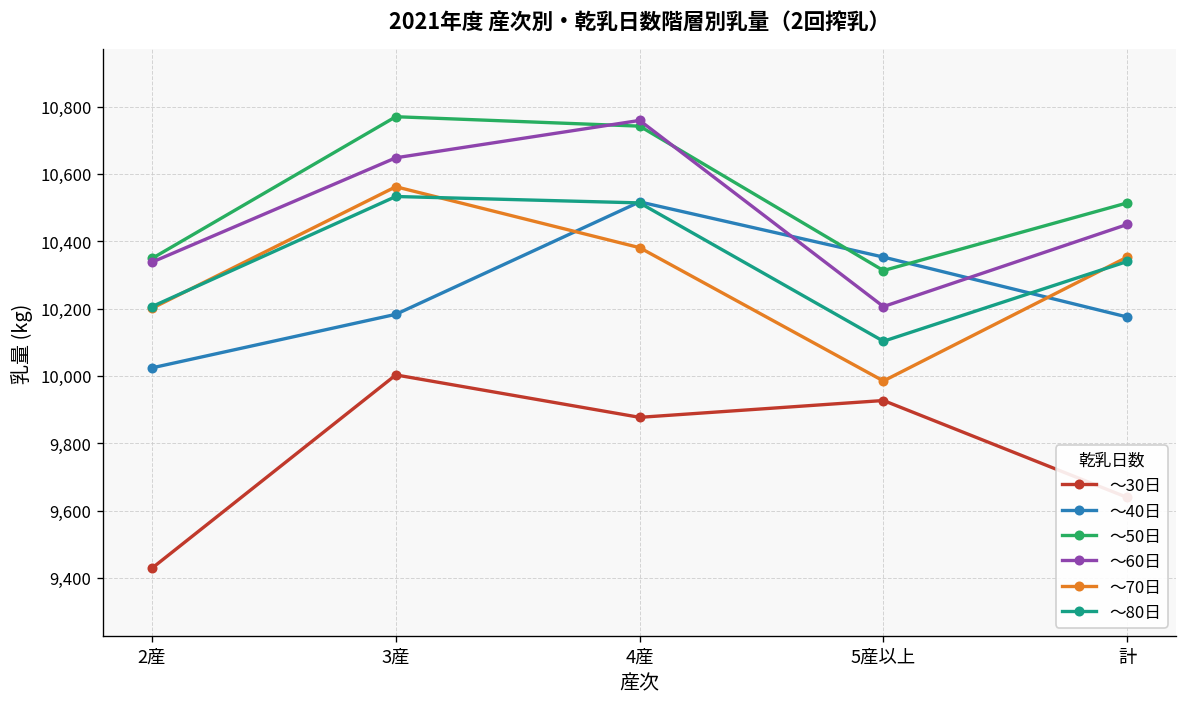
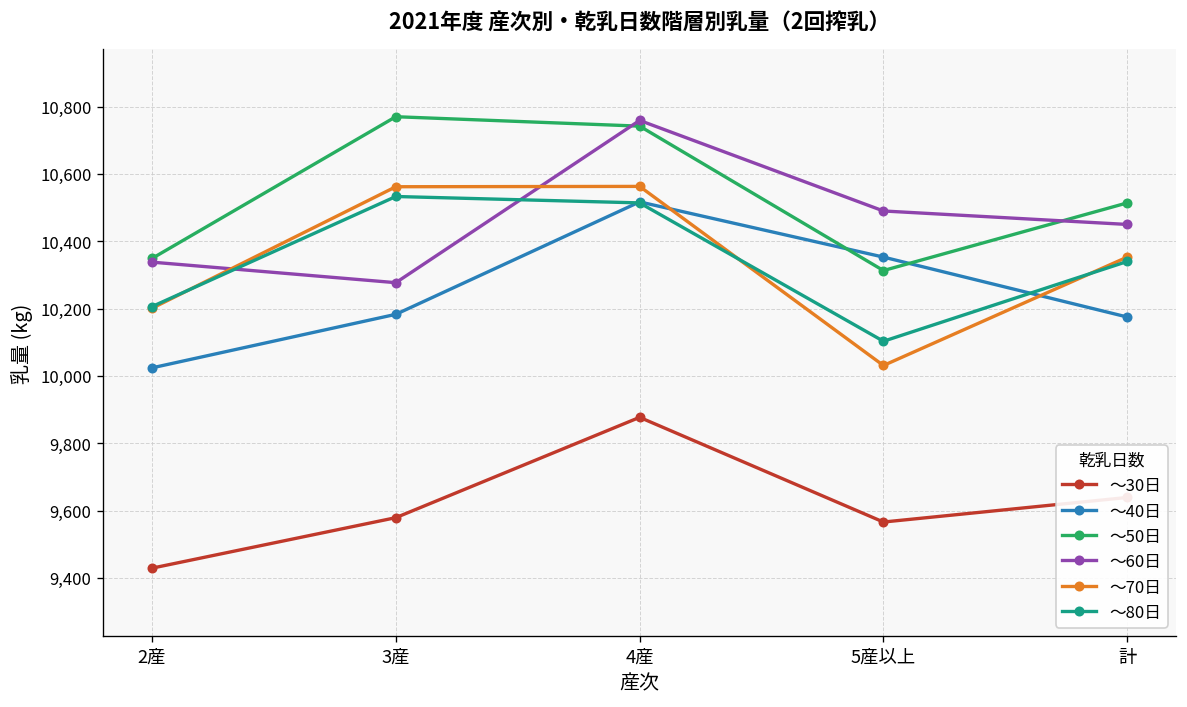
～30日, 3産: 10,000 -> 9,580
～60日, 3産: 10,650 -> 10,280
～70日, 4産: 10,380 -> 10,560
～30日, 5産以上: 9,930 -> 9,570
～60日, 5産以上: 10,210 -> 10,490
～70日, 5産以上: 9,990 -> 10,030
